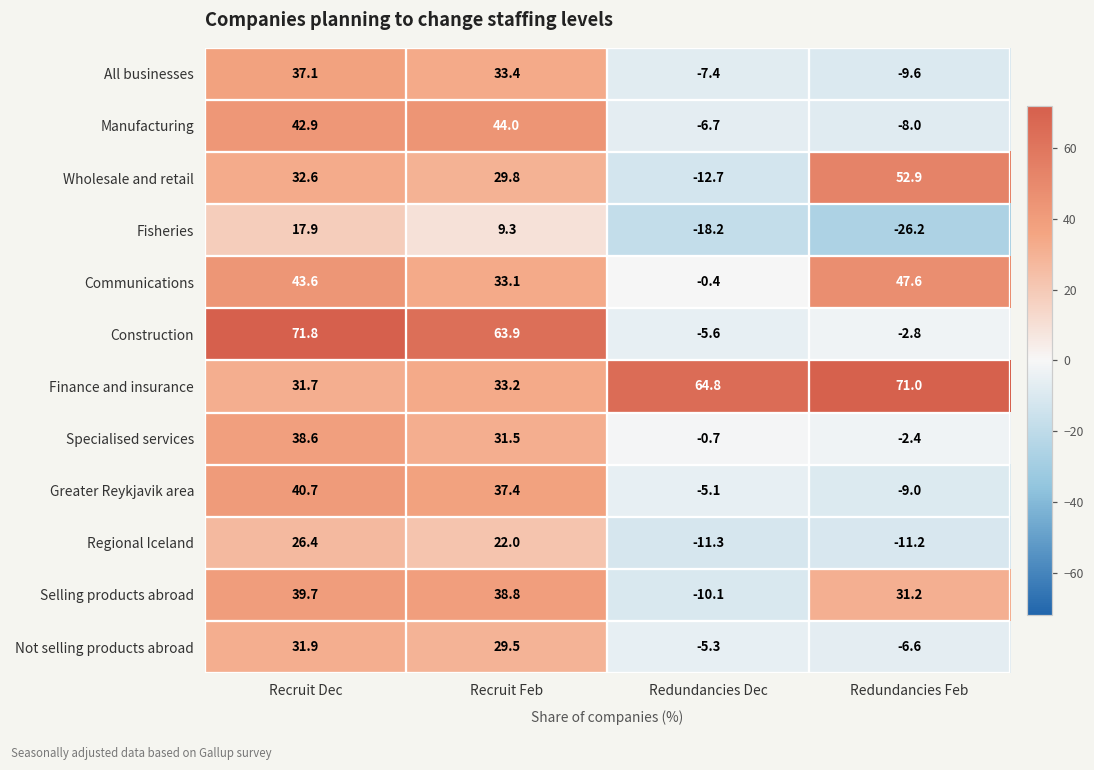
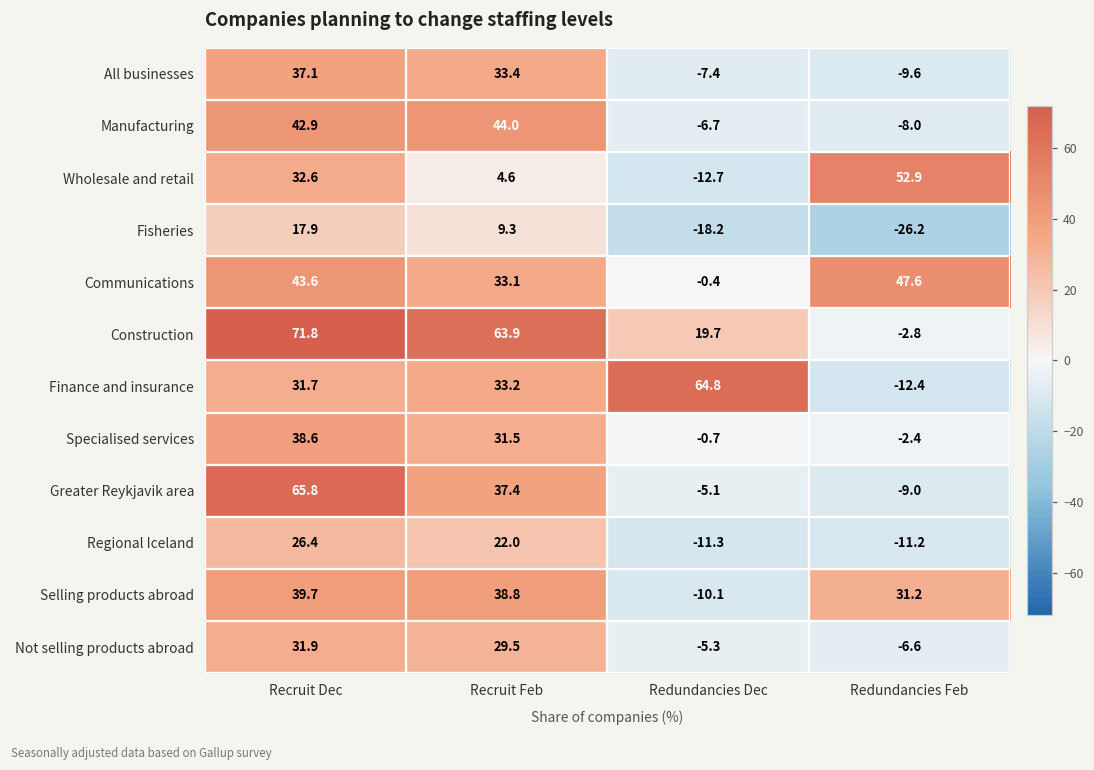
Wholesale and retail, Recruit Feb: 29.8 -> 4.6
Construction, Redundancies Dec: -5.6 -> 19.7
Finance and insurance, Redundancies Feb: 71.0 -> -12.4
Greater Reykjavik area, Recruit Dec: 40.7 -> 65.8
